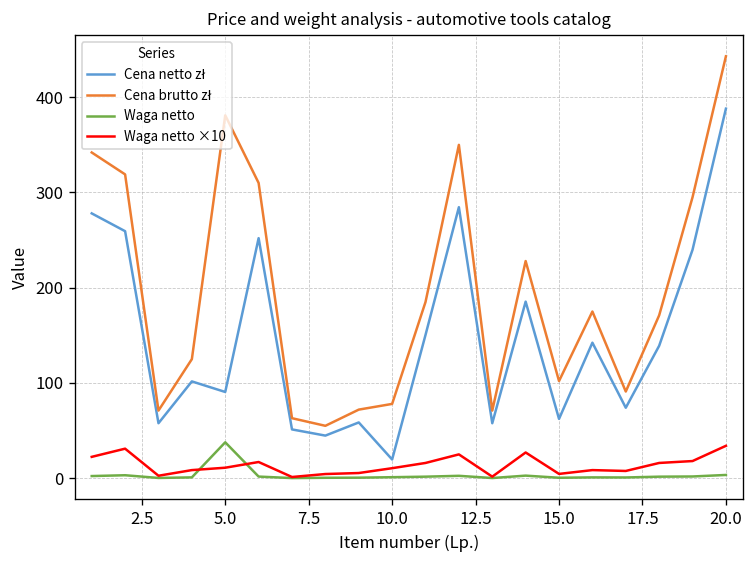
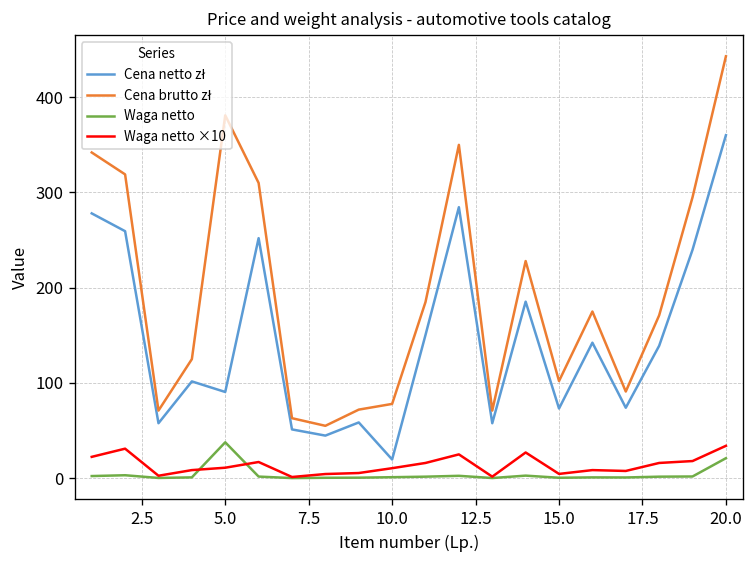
Cena netto zł, 15.0: 60 -> 70
Cena netto zł, 20.0: 390 -> 360
Waga netto, 20.0: 0 -> 20
